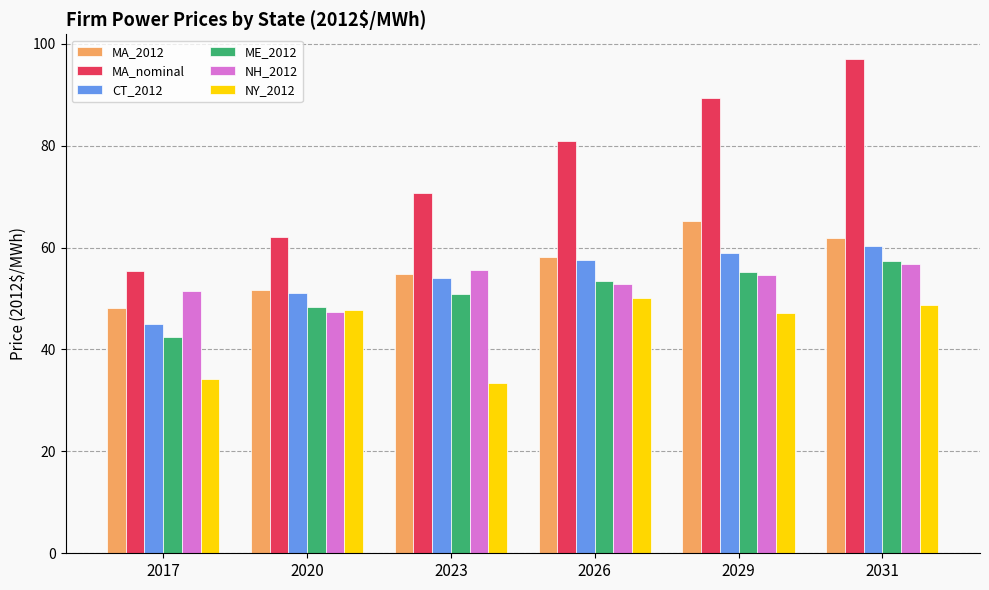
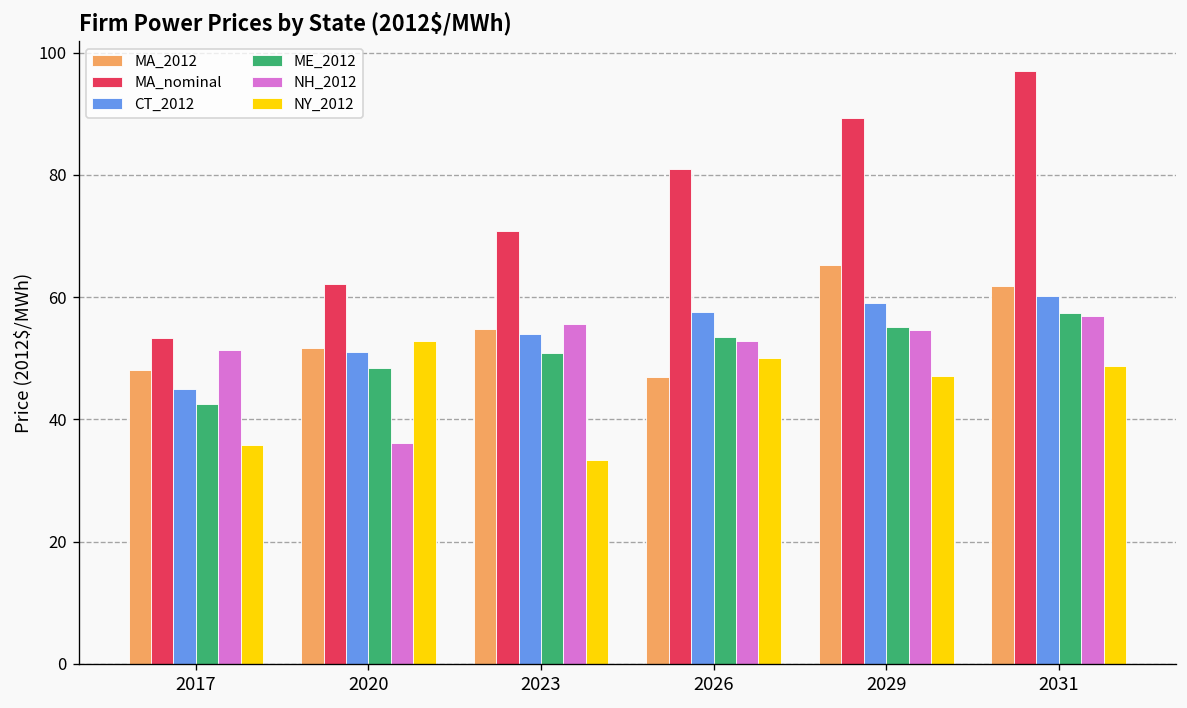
MA_nominal, 2017: 55 -> 53
NY_2012, 2017: 34 -> 36
NH_2012, 2020: 47 -> 36
NY_2012, 2020: 48 -> 53
MA_2012, 2026: 58 -> 47
